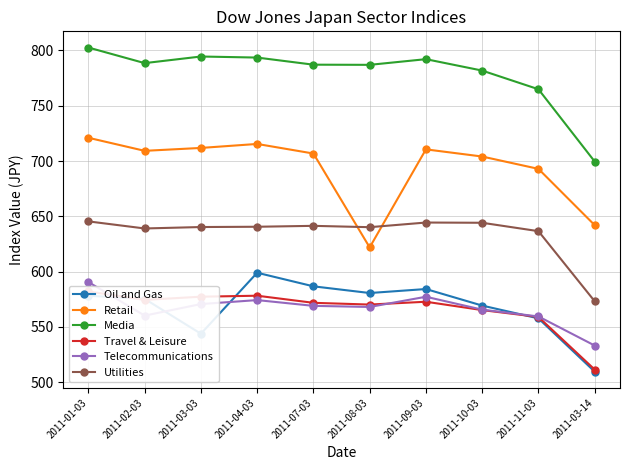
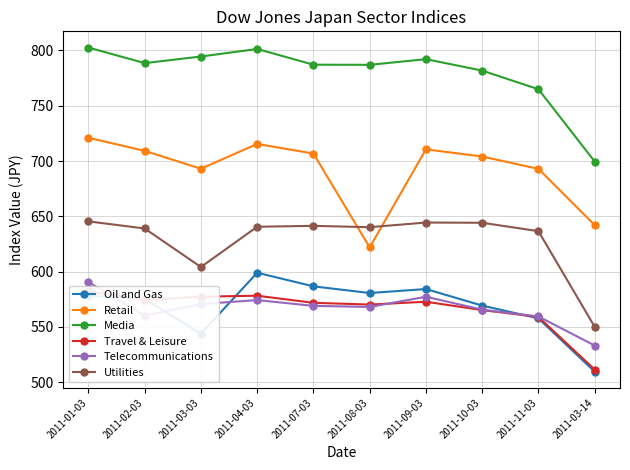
Retail, 2011-03-03: 712 -> 693
Utilities, 2011-03-03: 640 -> 604
Media, 2011-04-03: 794 -> 801
Utilities, 2011-03-14: 573 -> 550
